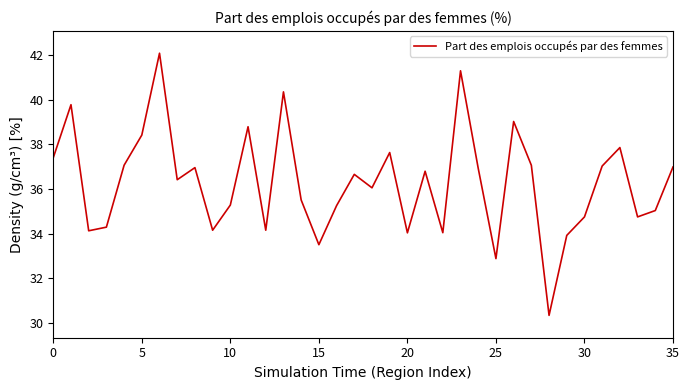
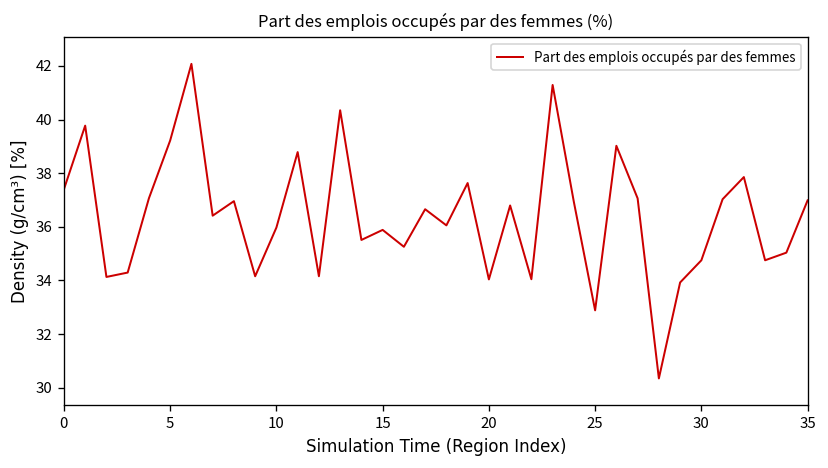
5: 38.4 -> 39.2
10: 35.3 -> 36.0
15: 33.5 -> 35.9
